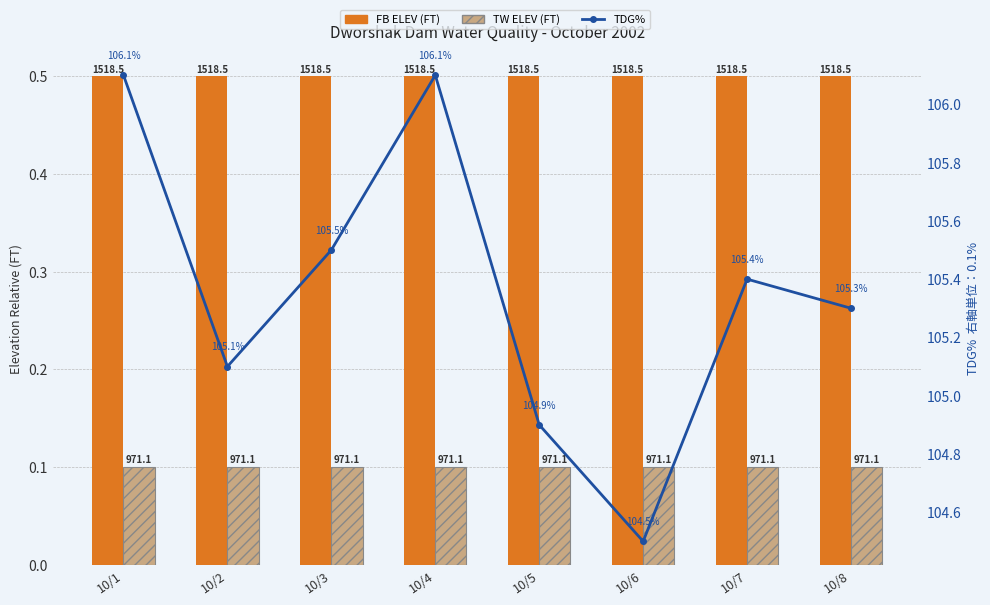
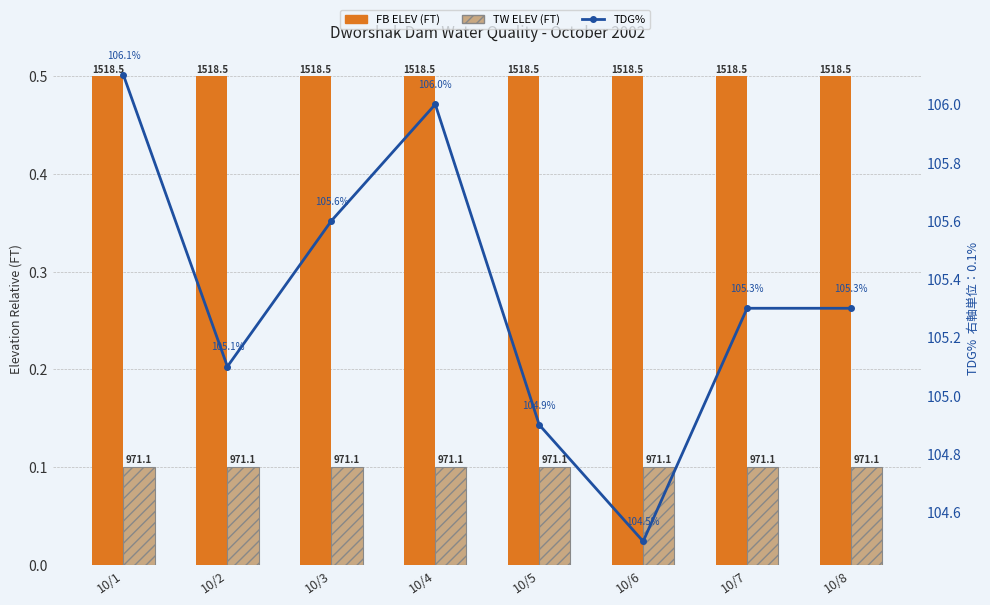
TDG%, 10/3: 105.5% -> 105.6%
TDG%, 10/4: 106.1% -> 106.0%
TDG%, 10/7: 105.4% -> 105.3%
